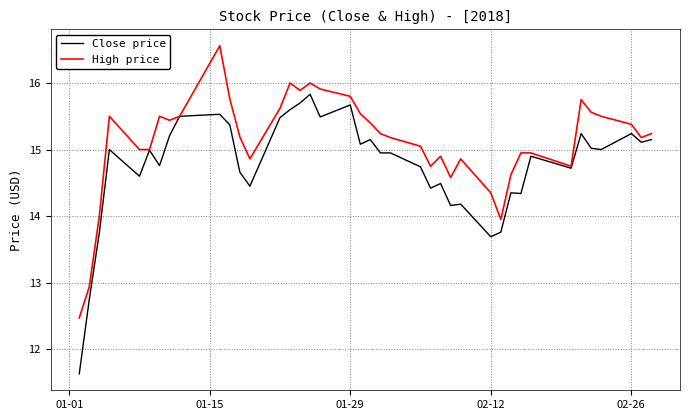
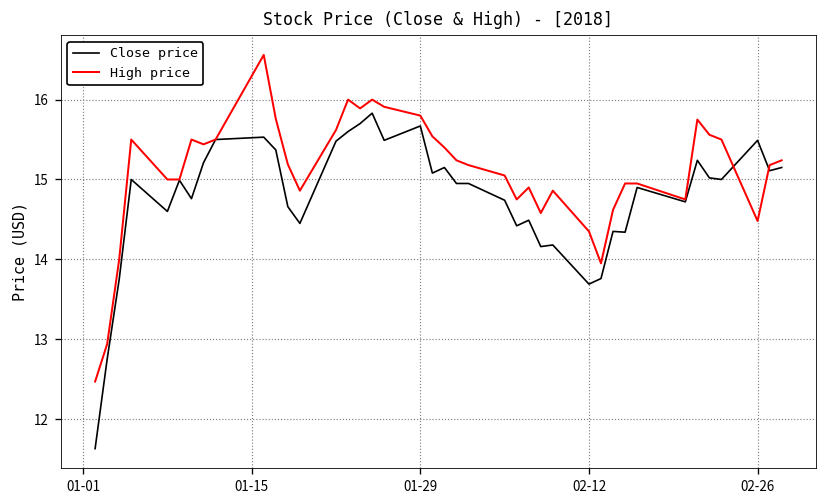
Close price, 02-26: 15.2 -> 15.5
High price, 02-26: 15.4 -> 14.5
